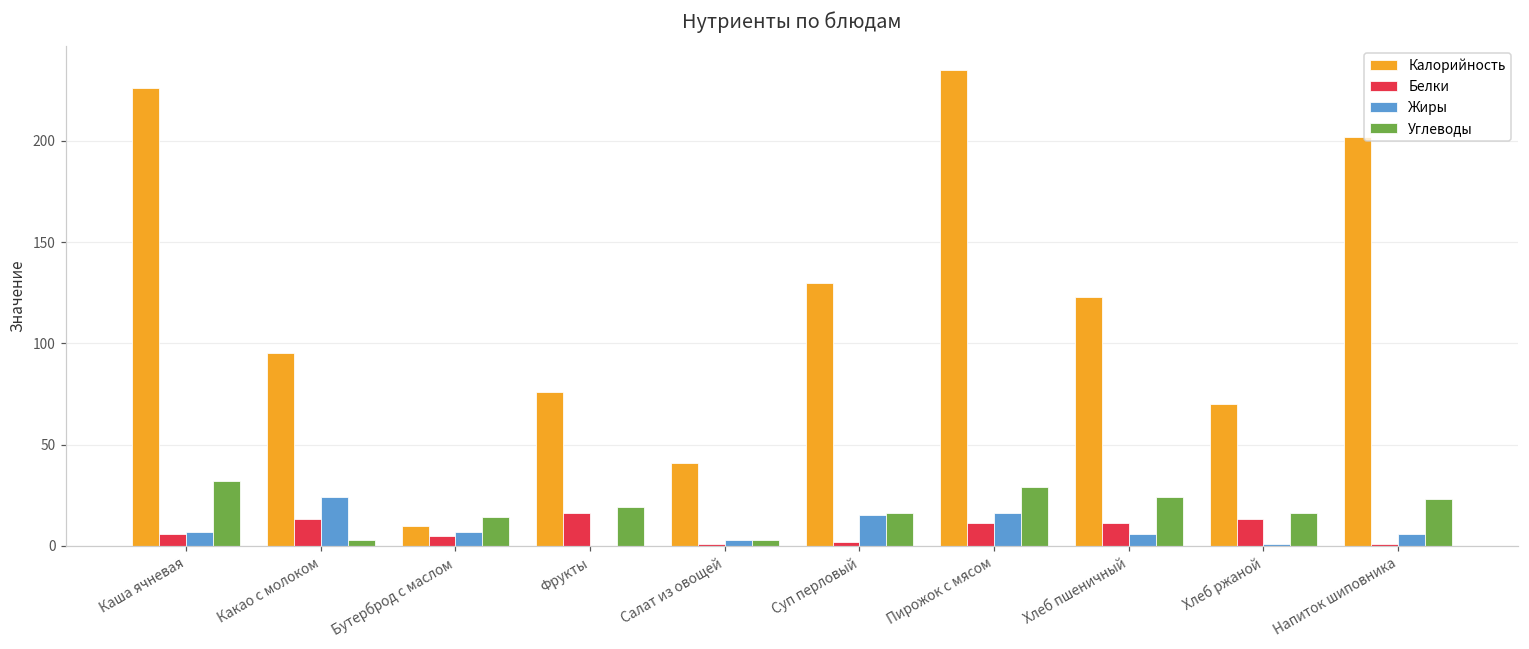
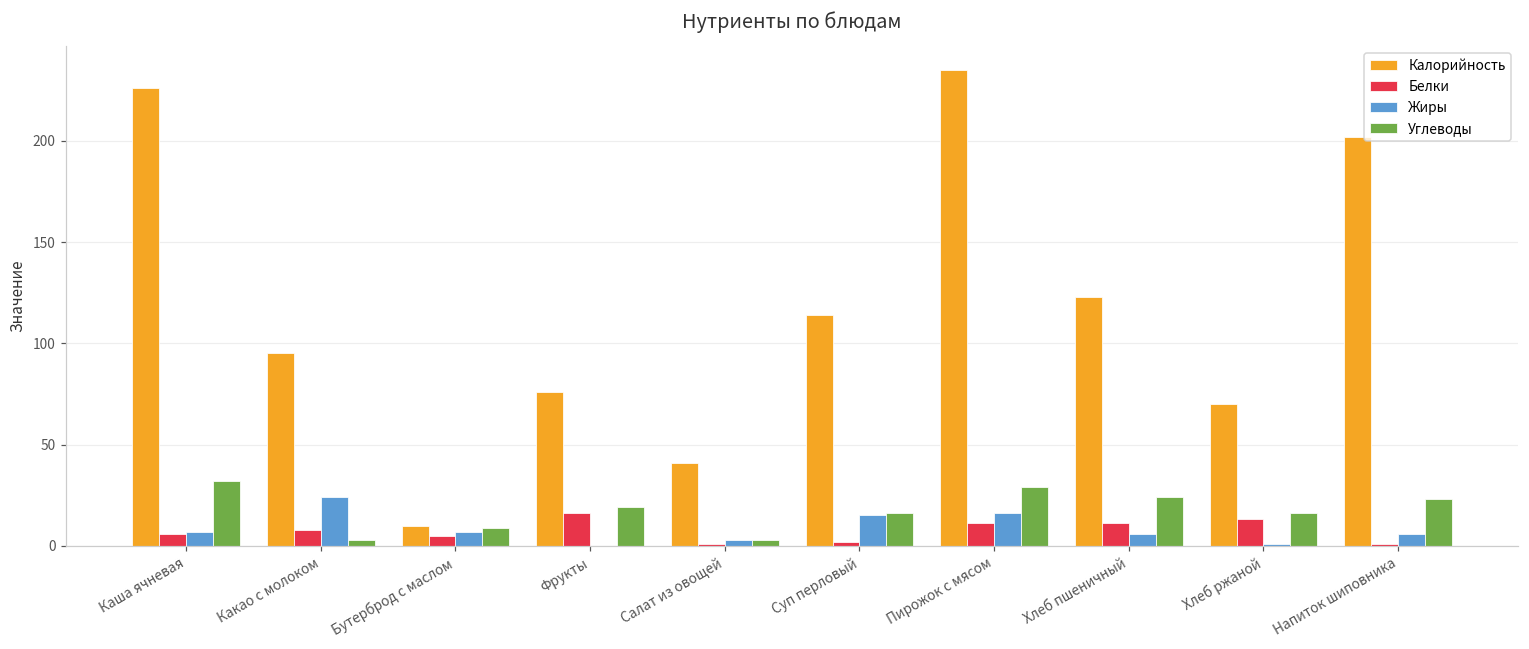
Белки, Какао с молоком: 13 -> 8
Углеводы, Бутерброд с маслом: 14 -> 9
Калорийность, Суп перловый: 130 -> 114
